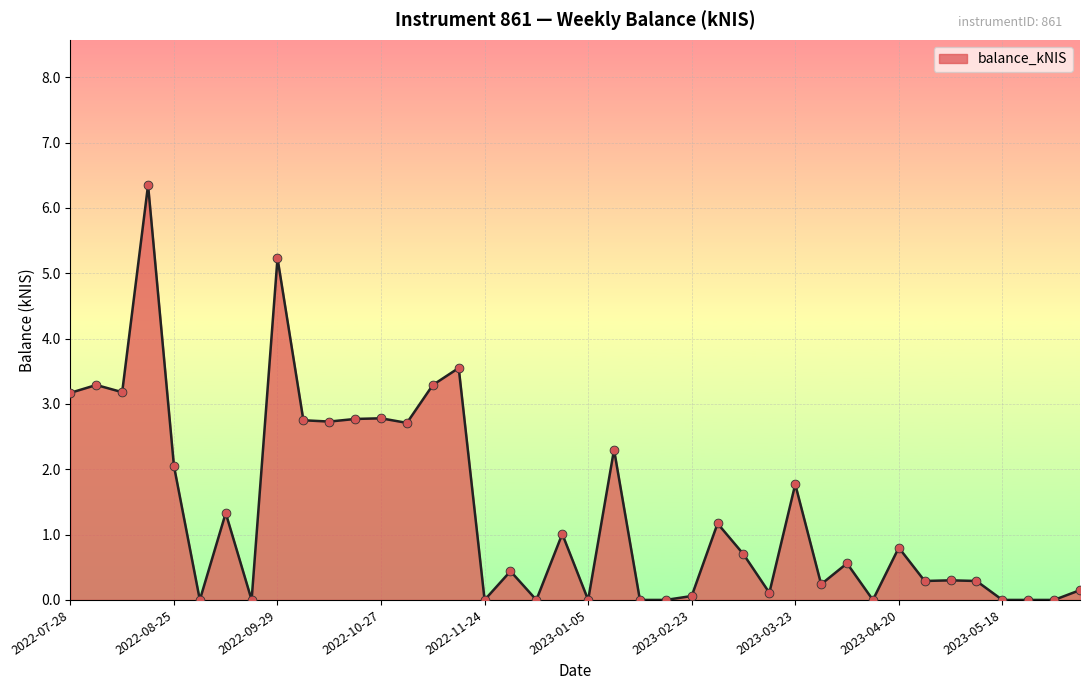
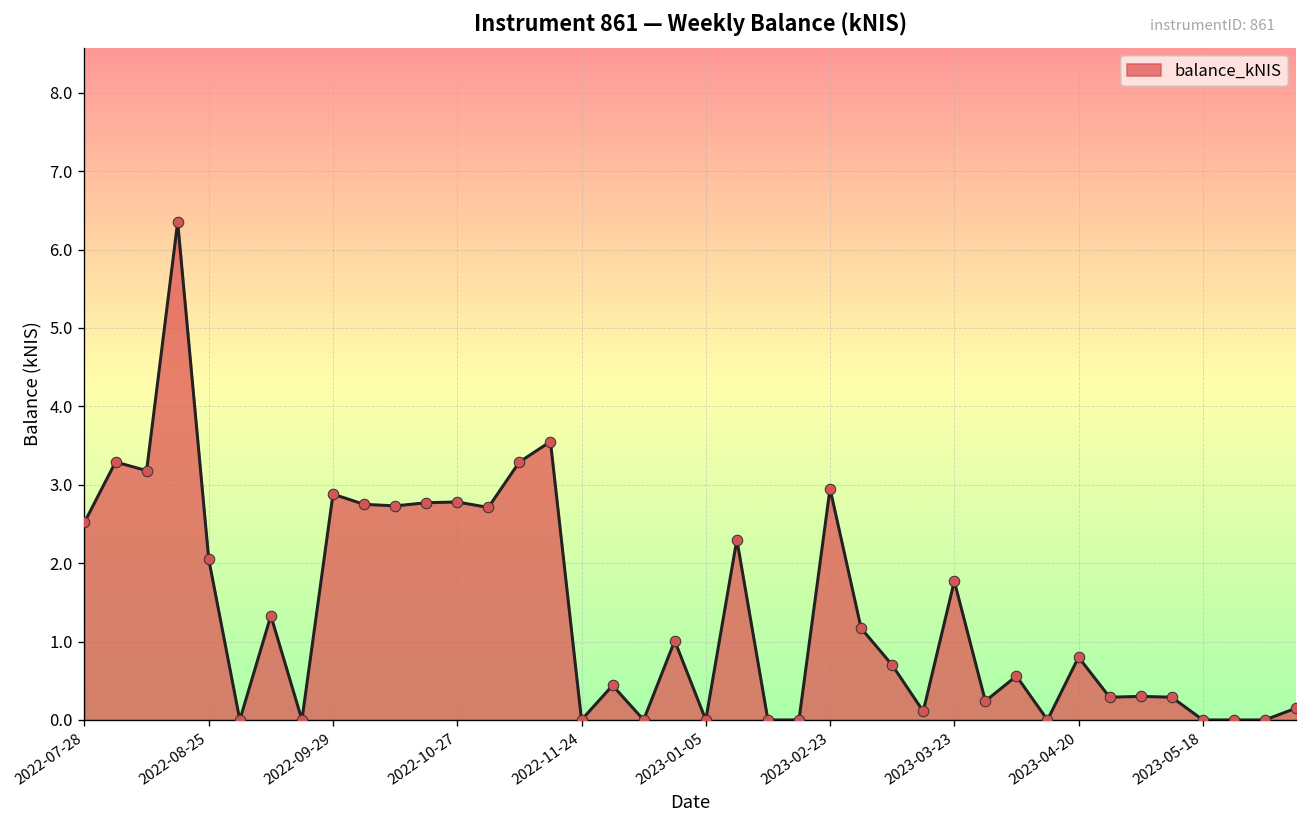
2022-07-28: 3.2 -> 2.5
2022-09-29: 5.2 -> 2.9
2023-02-23: 0.1 -> 3.0
